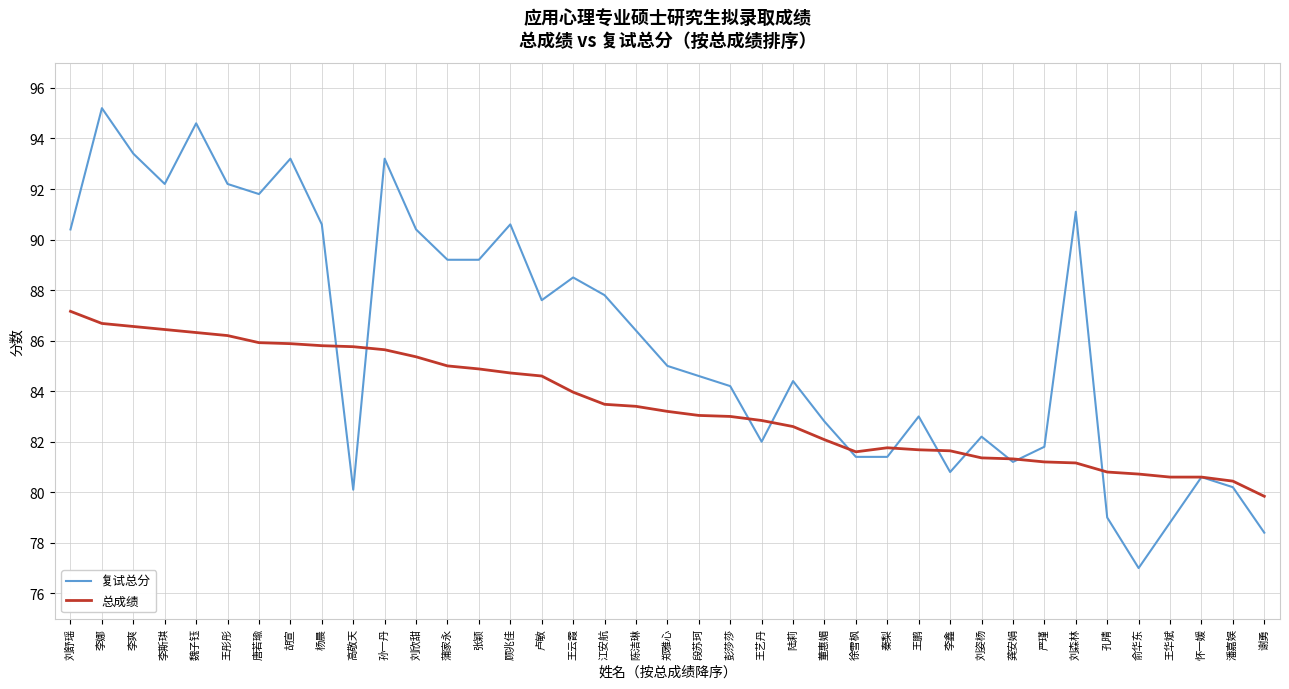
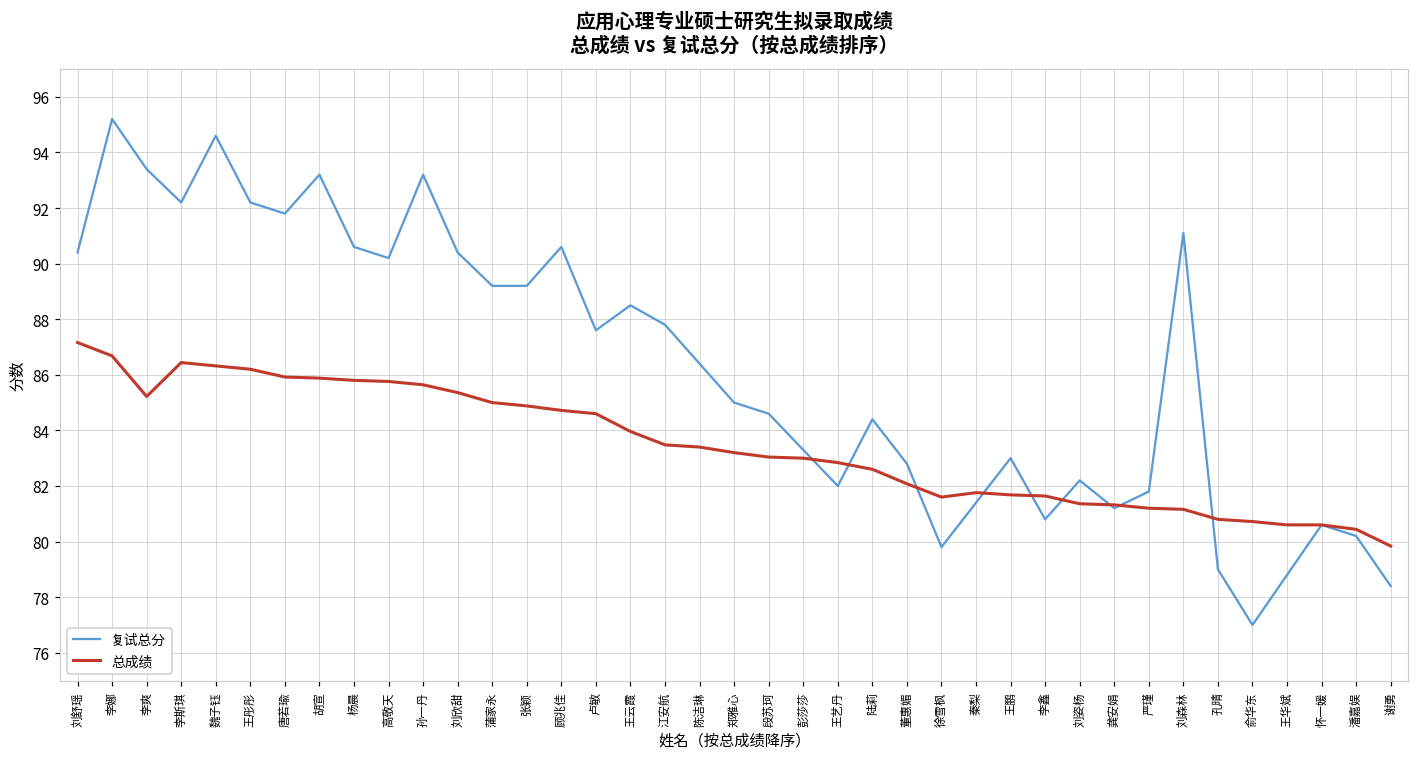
总成绩, 李爽: 86.6 -> 85.2
复试总分, 高敬天: 80.1 -> 90.2
复试总分, 彭莎莎: 84.2 -> 83.3
复试总分, 徐雪枫: 81.4 -> 79.8
